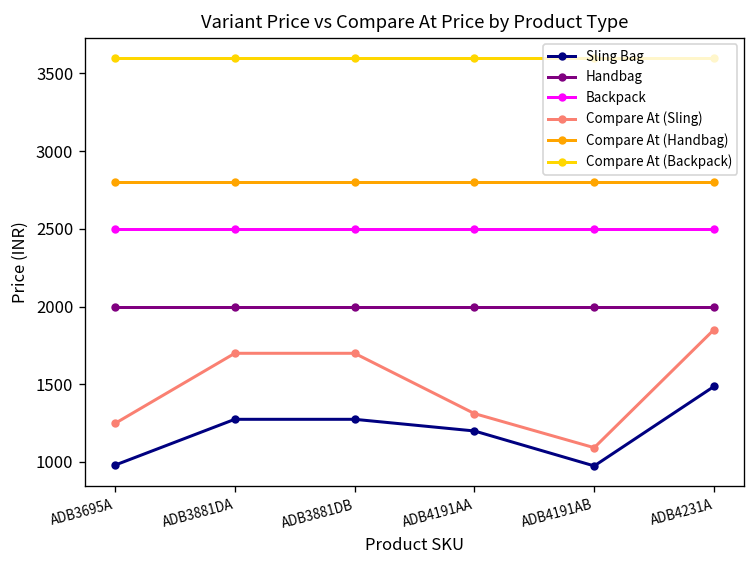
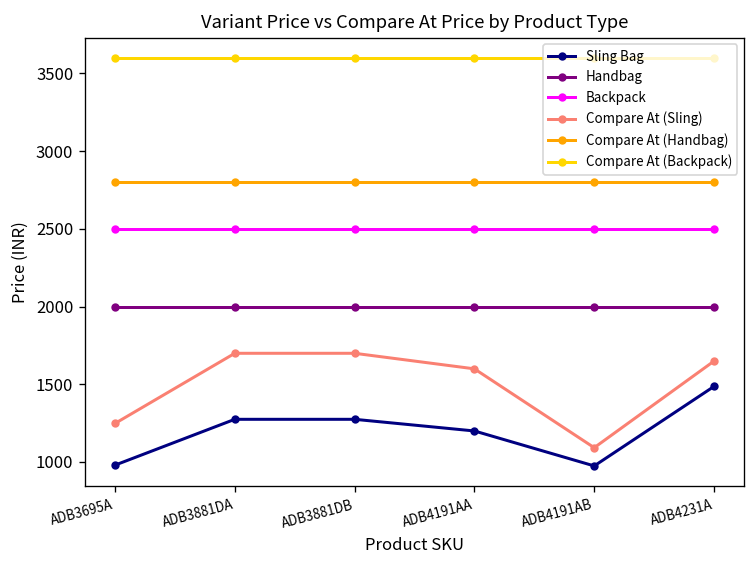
Compare At (Sling), ADB4191AA: 1310 -> 1600
Compare At (Sling), ADB4231A: 1850 -> 1650
